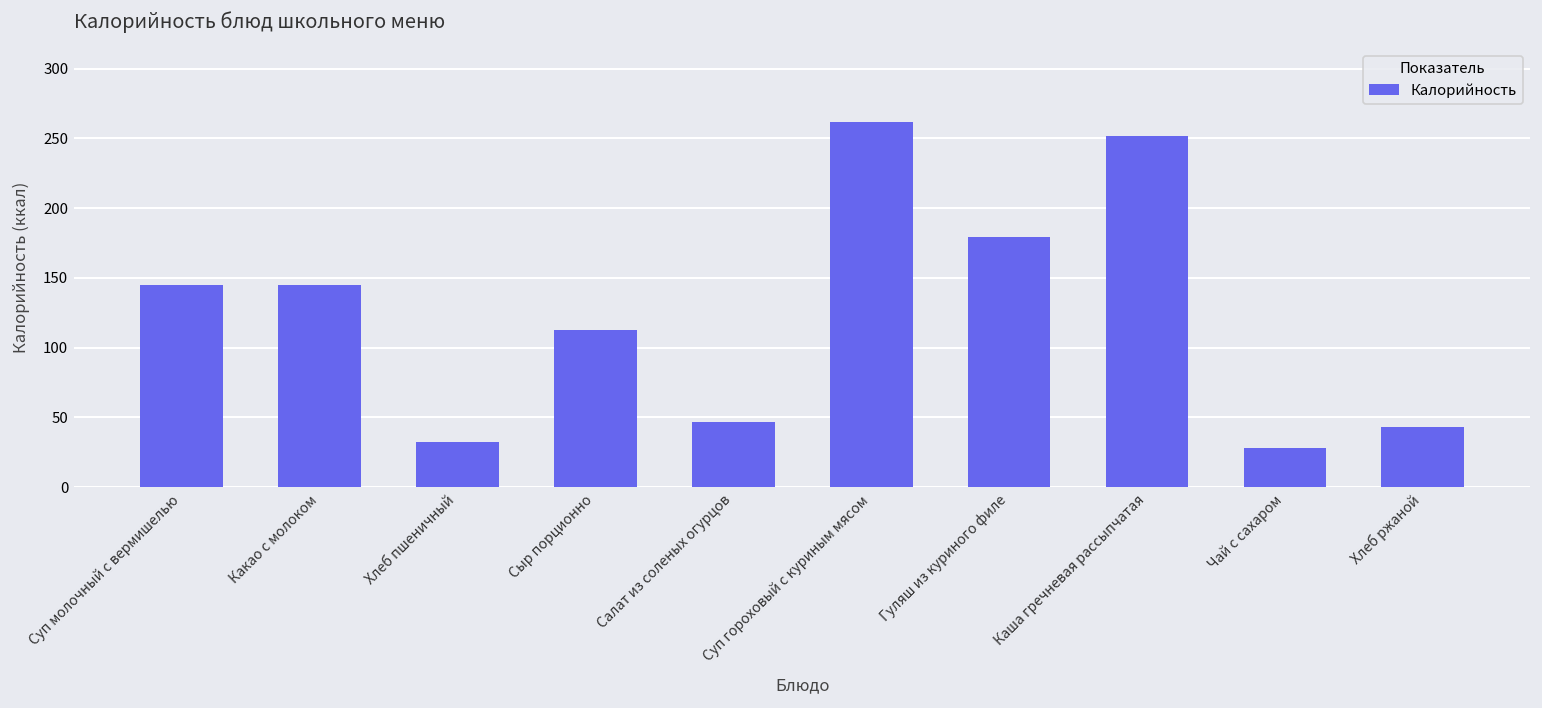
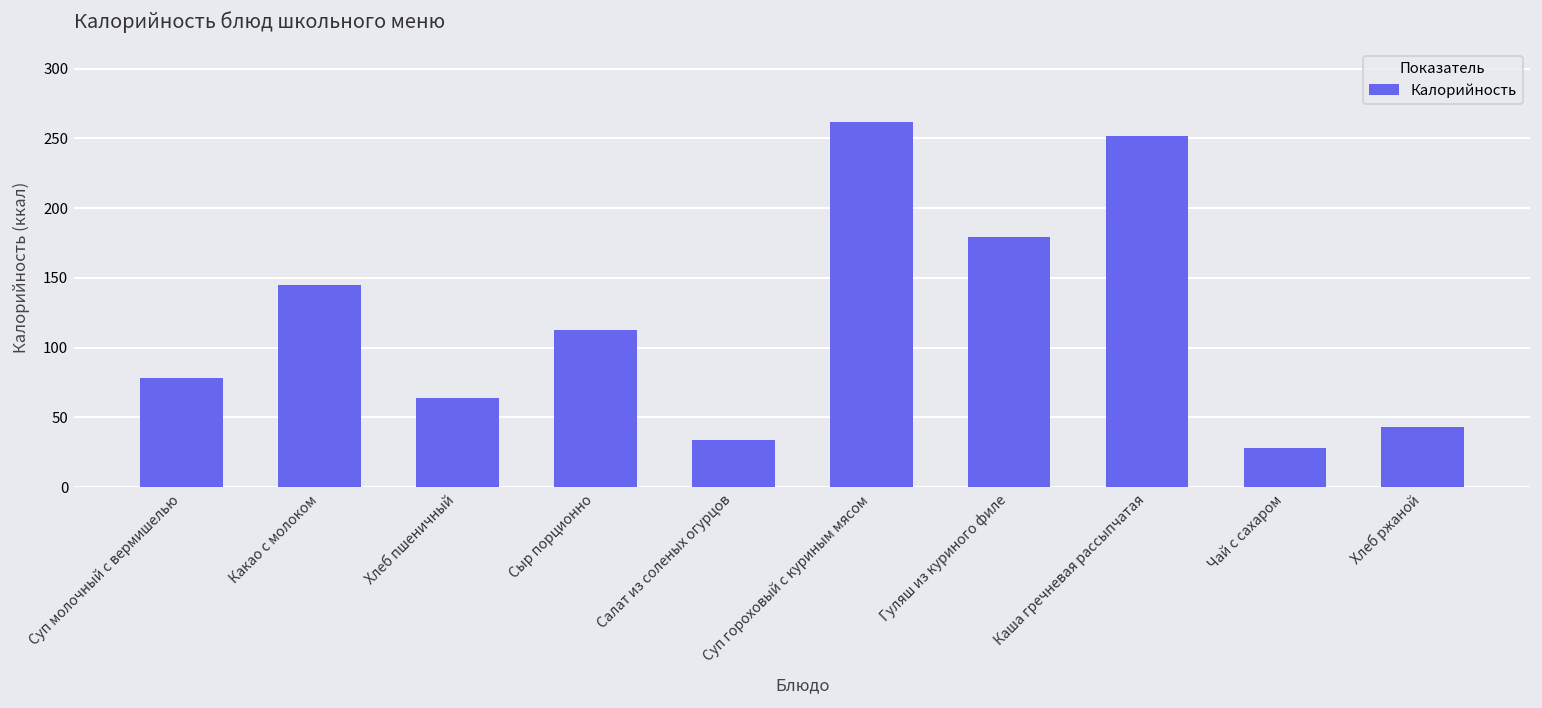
Суп молочный с вермишелью: 145 -> 78
Хлеб пшеничный: 32 -> 64
Салат из соленых огурцов: 47 -> 34
